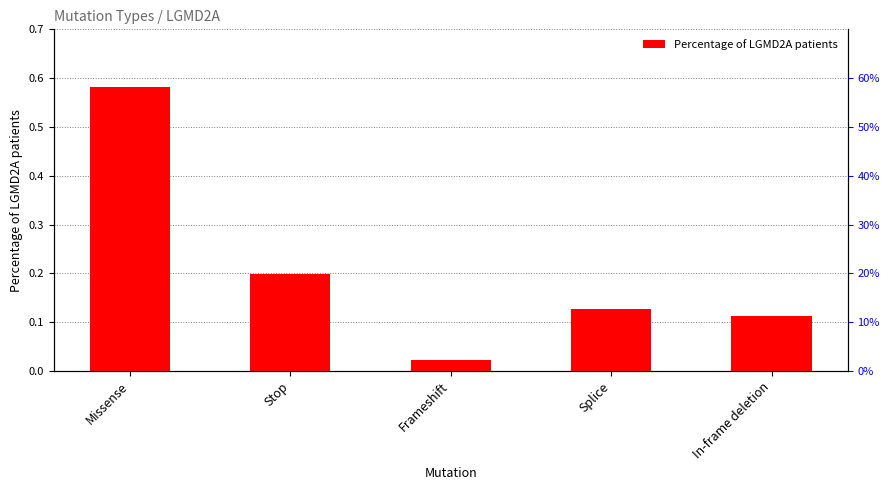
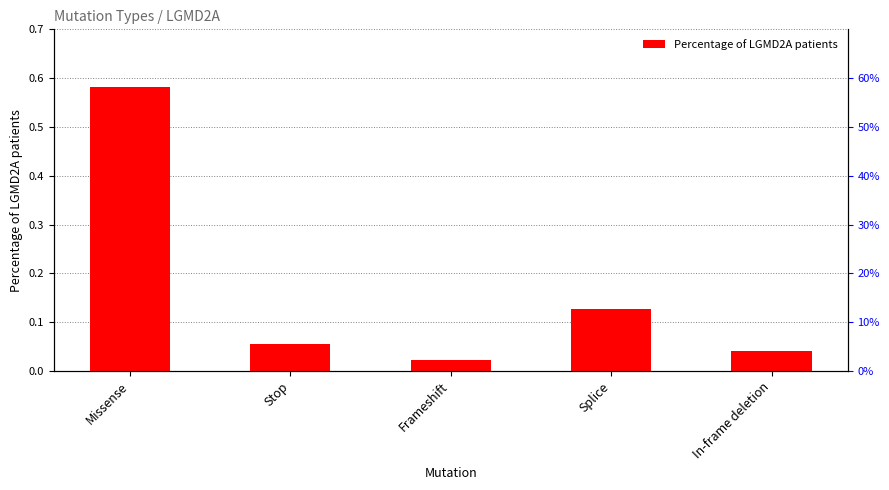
Stop: 0.20 -> 0.06
In-frame deletion: 0.11 -> 0.04
